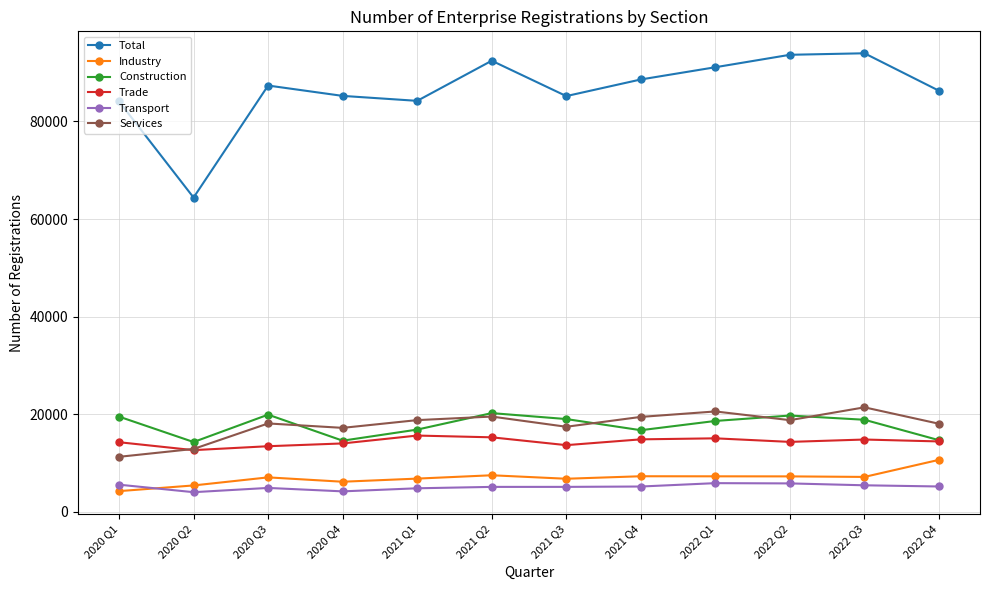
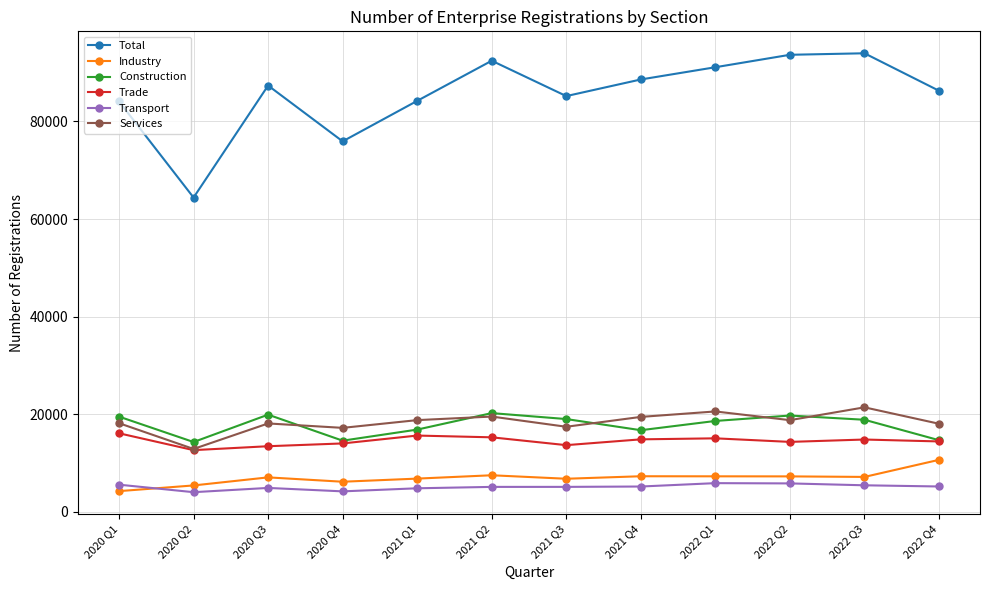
Trade, 2020 Q1: 14000 -> 16000
Services, 2020 Q1: 11000 -> 18000
Total, 2020 Q4: 85000 -> 76000
